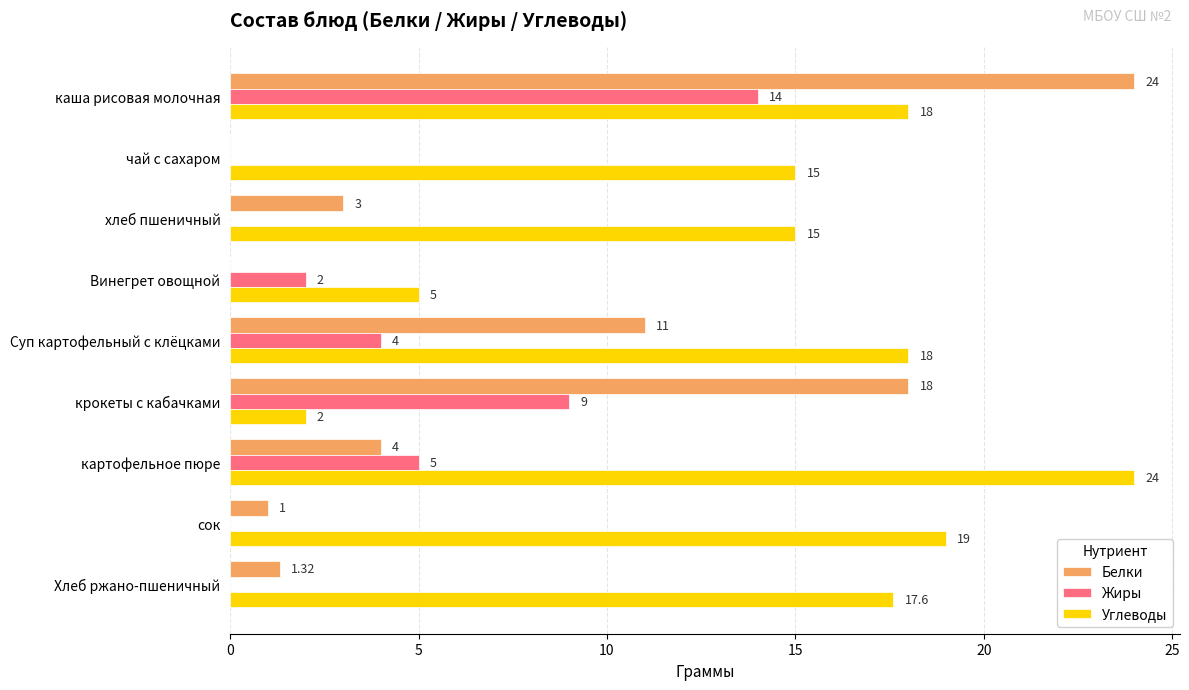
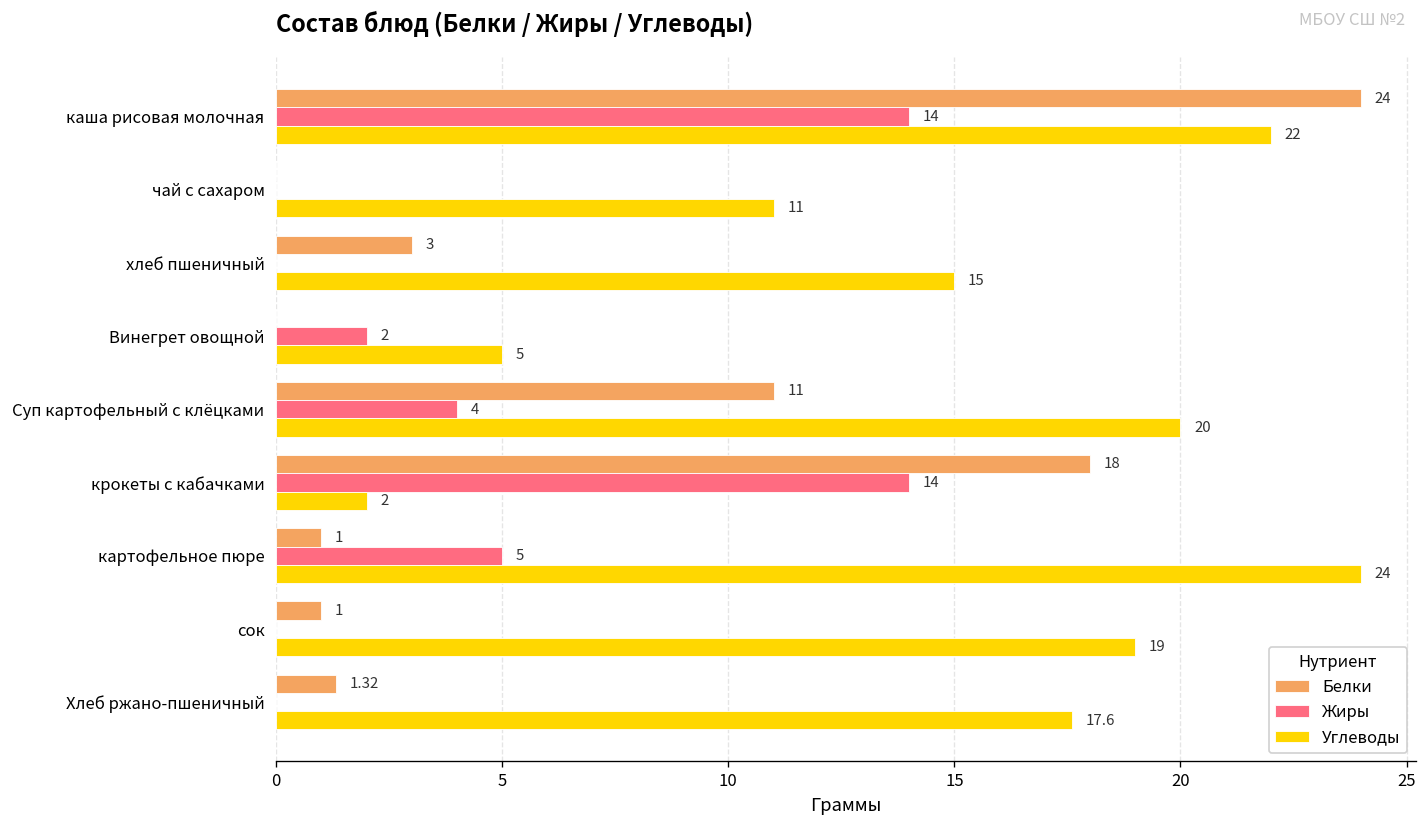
Углеводы, каша рисовая молочная: 18 -> 22
Углеводы, чай с сахаром: 15 -> 11
Углеводы, Суп картофельный с клёцками: 18 -> 20
Жиры, крокеты с кабачками: 9 -> 14
Белки, картофельное пюре: 4 -> 1
